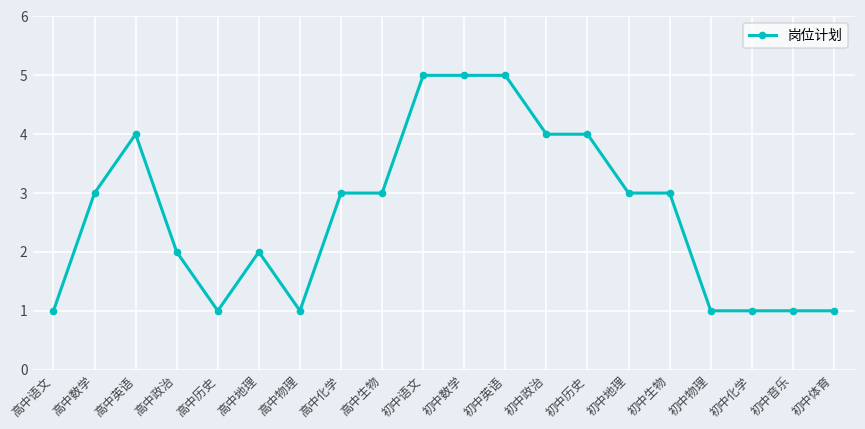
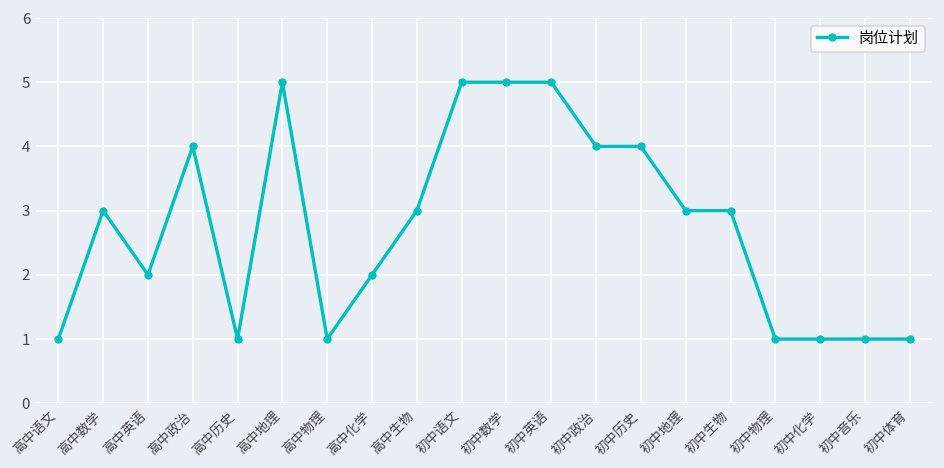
高中英语: 4 -> 2
高中政治: 2 -> 4
高中地理: 2 -> 5
高中化学: 3 -> 2
